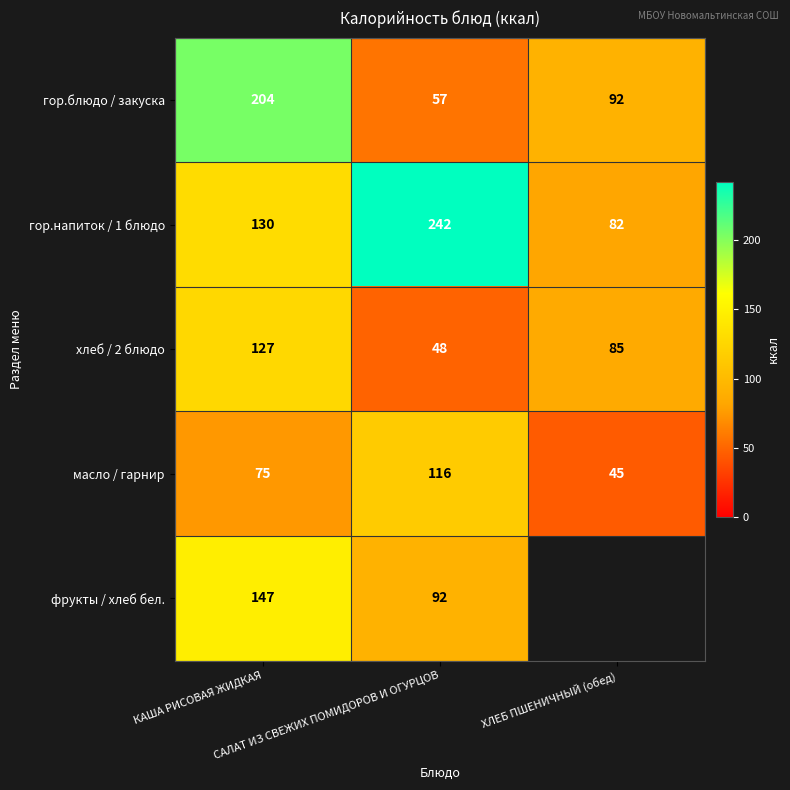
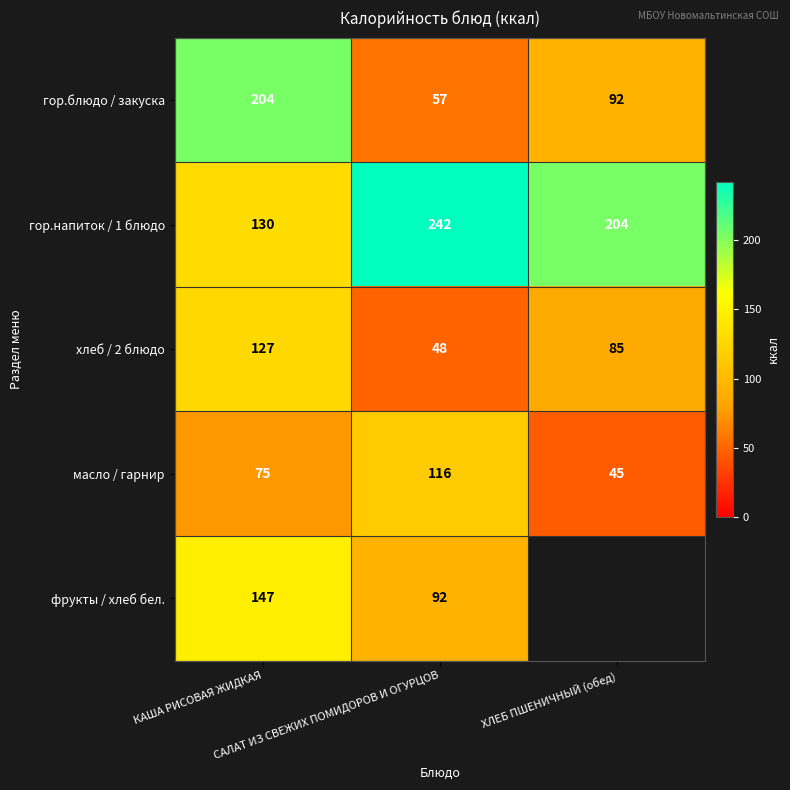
гор.напиток / 1 блюдо, ХЛЕБ ПШЕНИЧНЫЙ (обед): 82 -> 204
